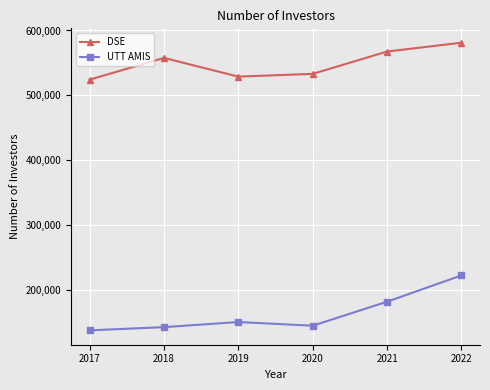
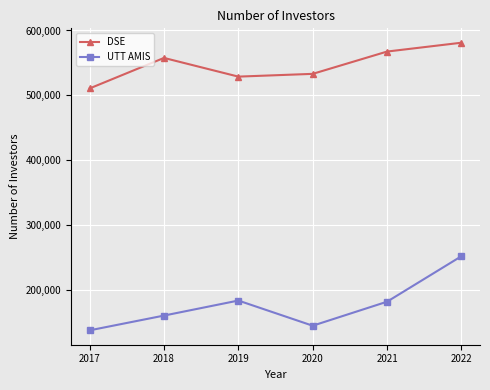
DSE, 2017: 520,000 -> 510,000
UTT AMIS, 2018: 140,000 -> 160,000
UTT AMIS, 2019: 150,000 -> 180,000
UTT AMIS, 2022: 220,000 -> 250,000
